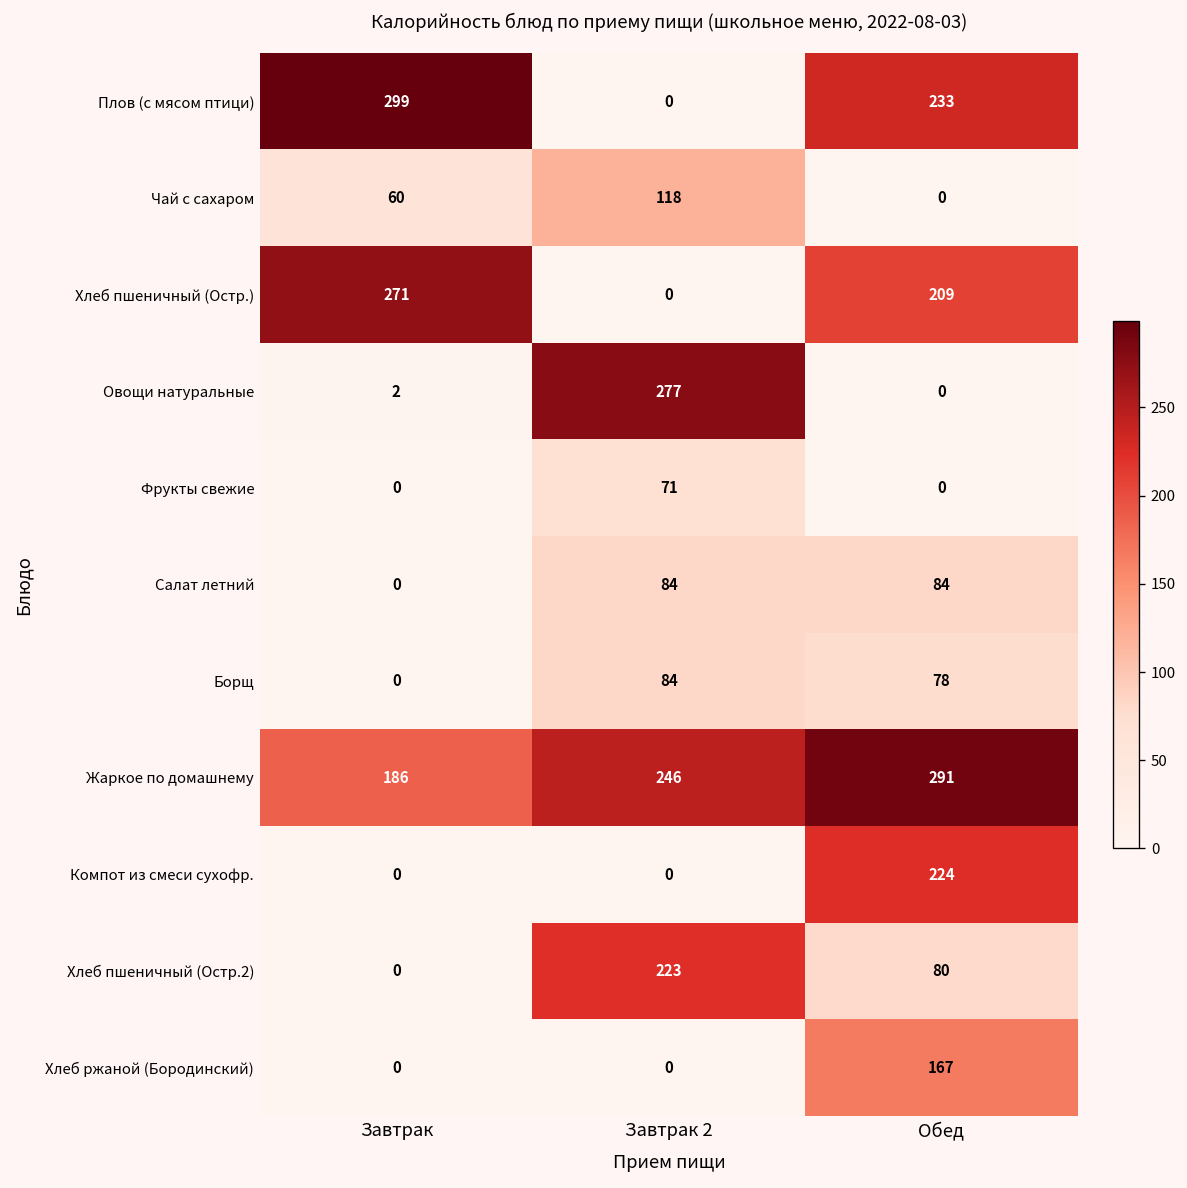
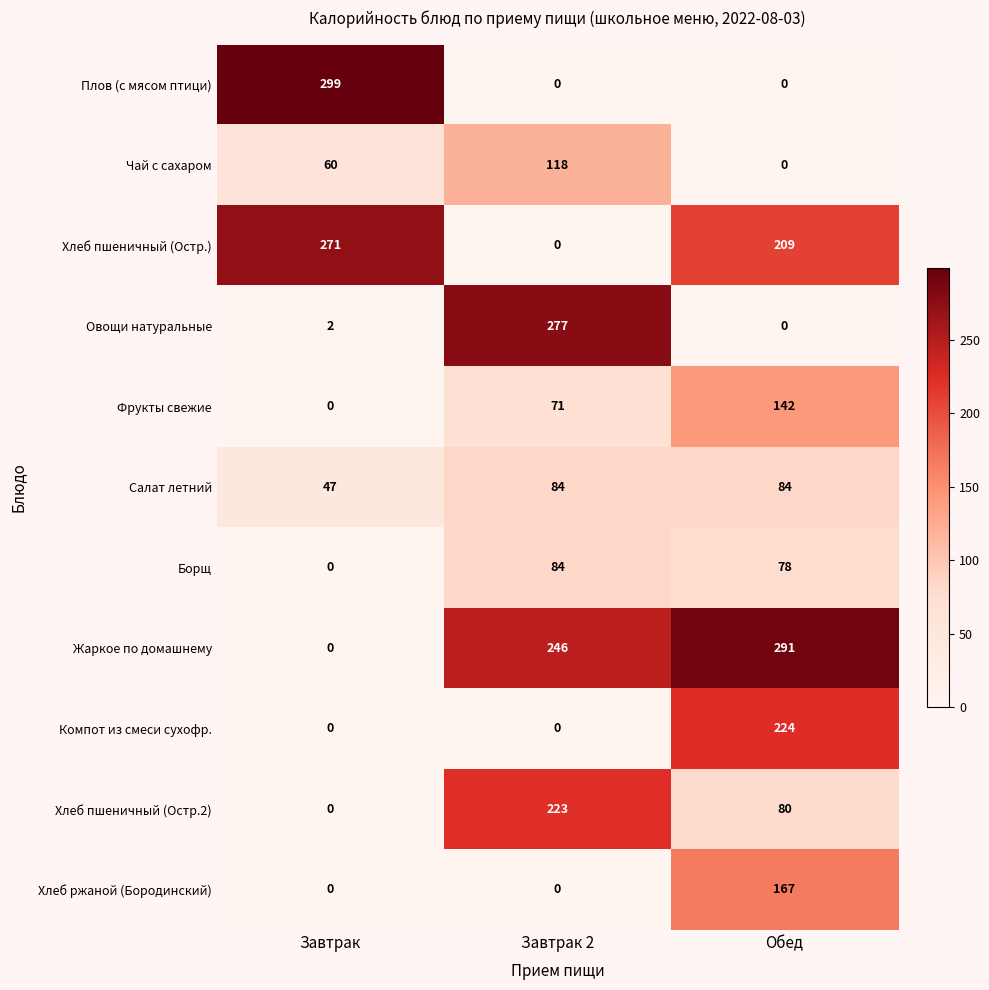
Плов (с мясом птици), Обед: 233 -> 0
Фрукты свежие, Обед: 0 -> 142
Салат летний, Завтрак: 0 -> 47
Жаркое по домашнему, Завтрак: 186 -> 0
